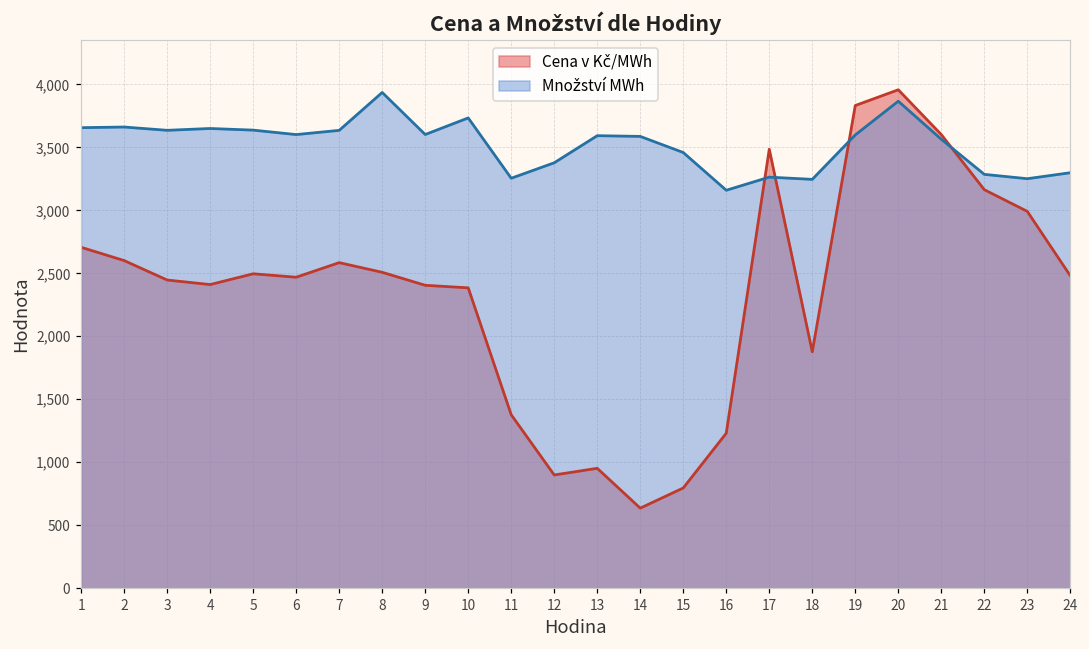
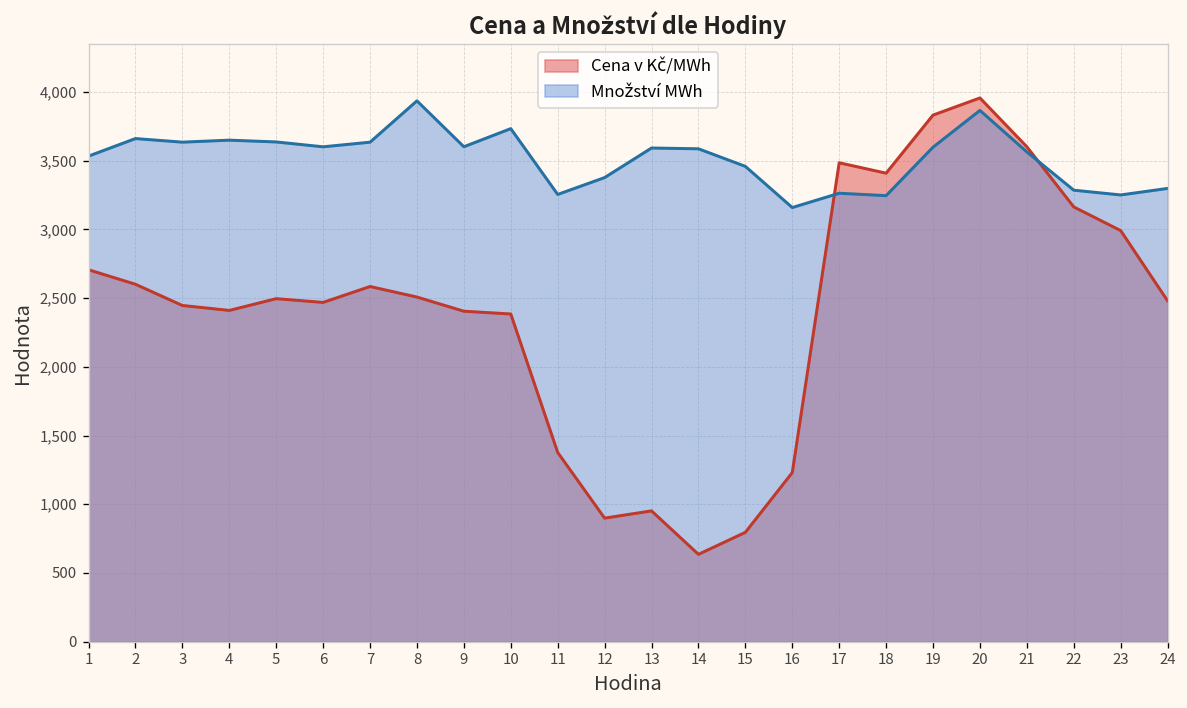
Množství MWh, 1: 3,660 -> 3,530
Cena v Kč/MWh, 18: 1,880 -> 3,410
